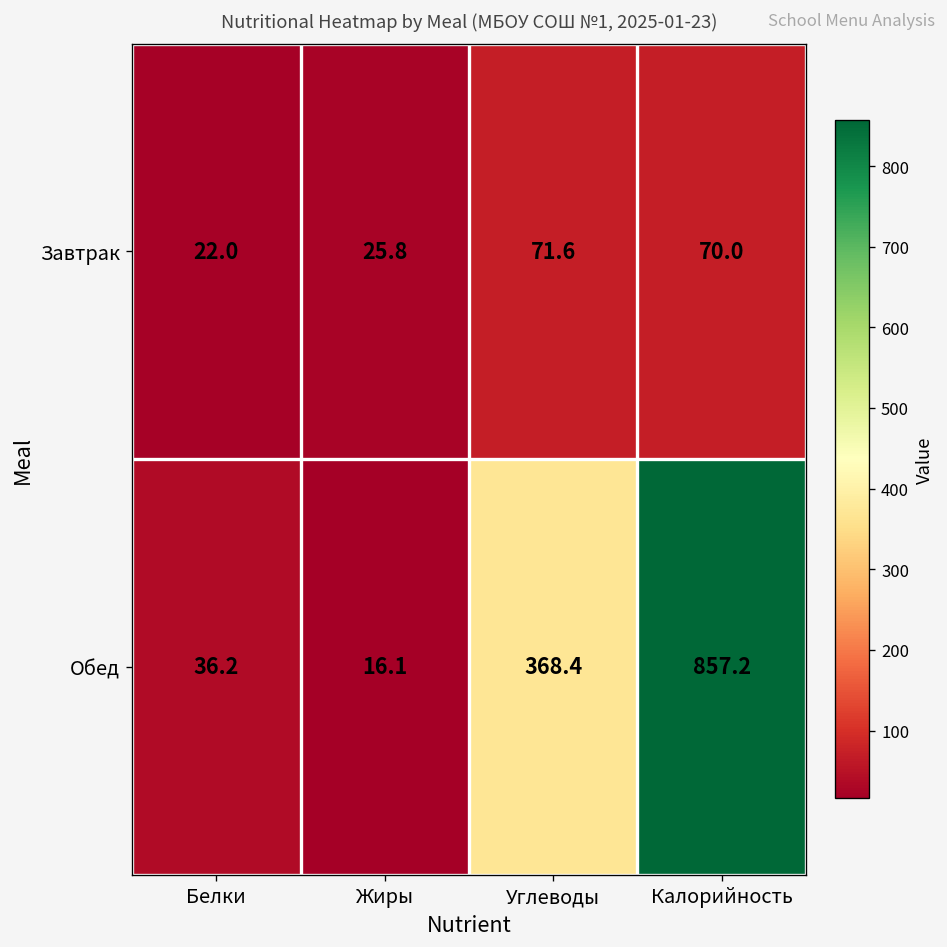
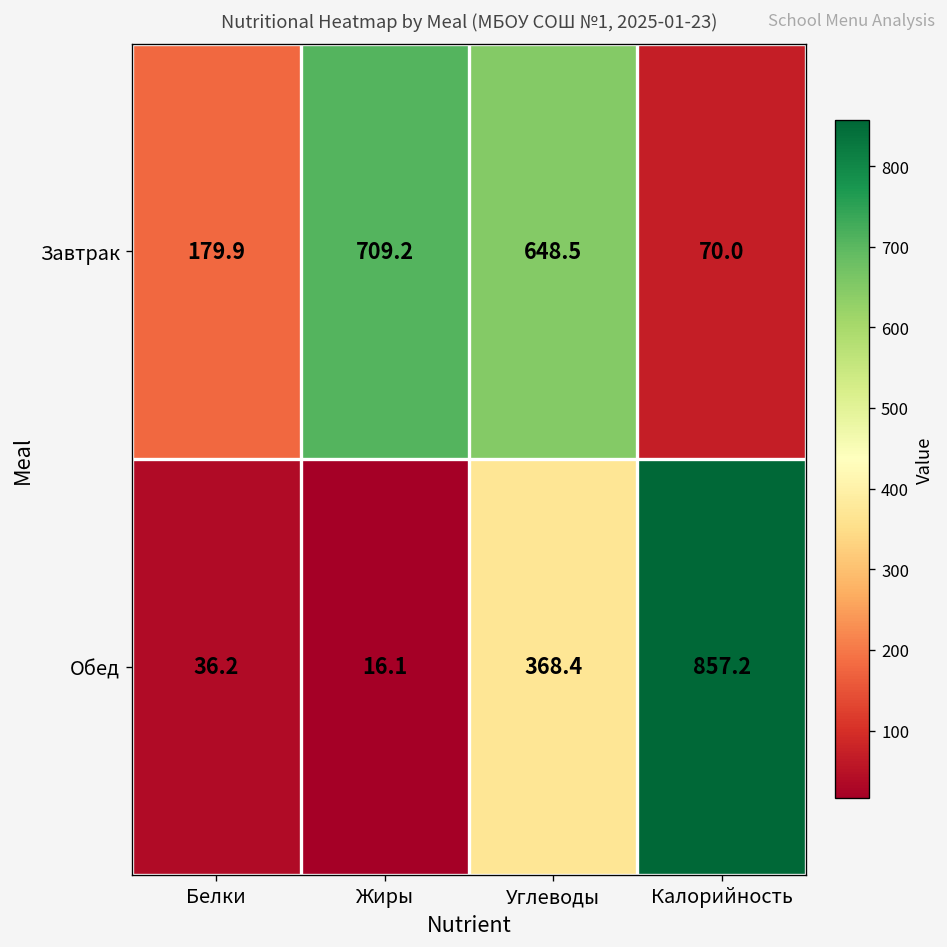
Завтрак, Белки: 22.0 -> 179.9
Завтрак, Жиры: 25.8 -> 709.2
Завтрак, Углеводы: 71.6 -> 648.5
